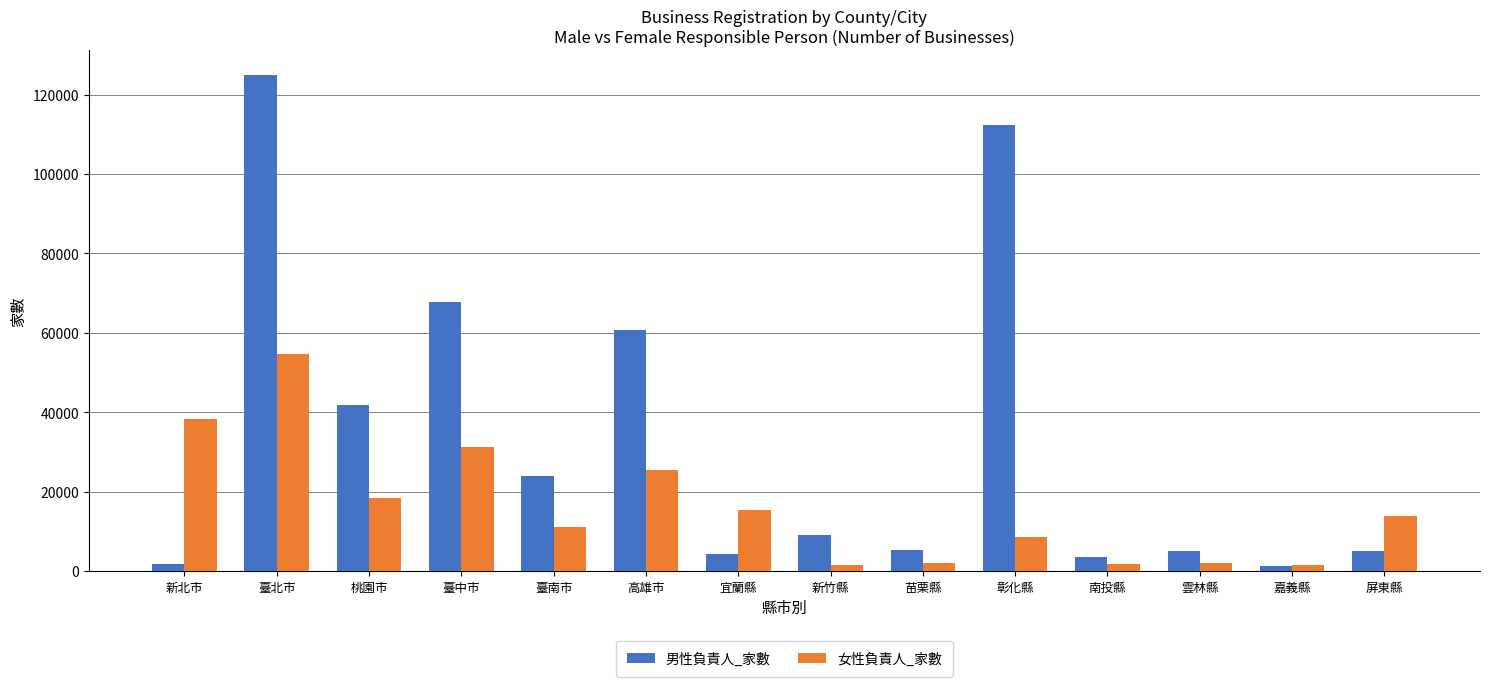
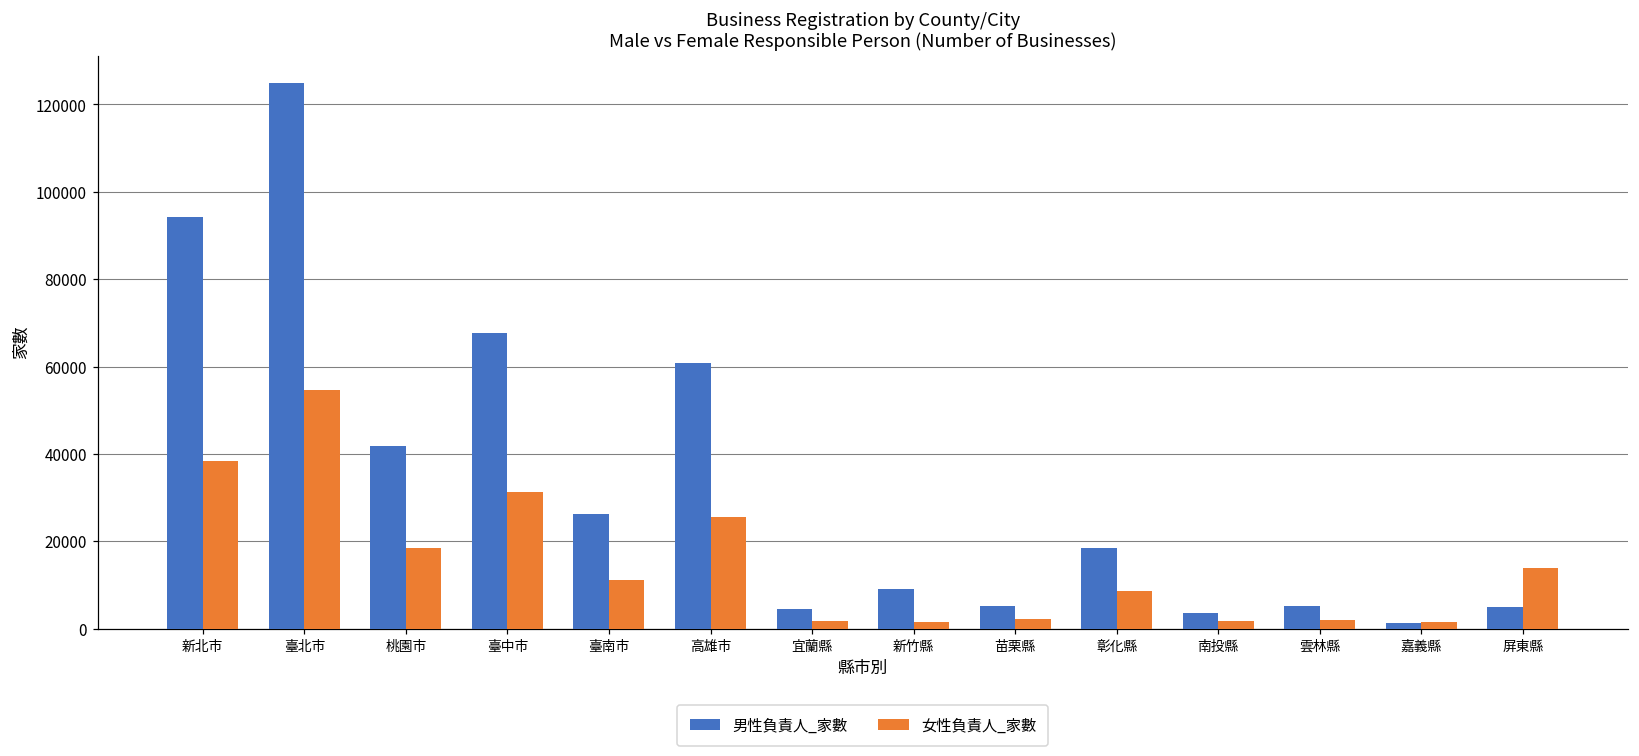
男性負責人_家數, 新北市: 2000 -> 94000
男性負責人_家數, 臺南市: 24000 -> 26000
女性負責人_家數, 宜蘭縣: 15000 -> 2000
男性負責人_家數, 彰化縣: 112000 -> 19000
